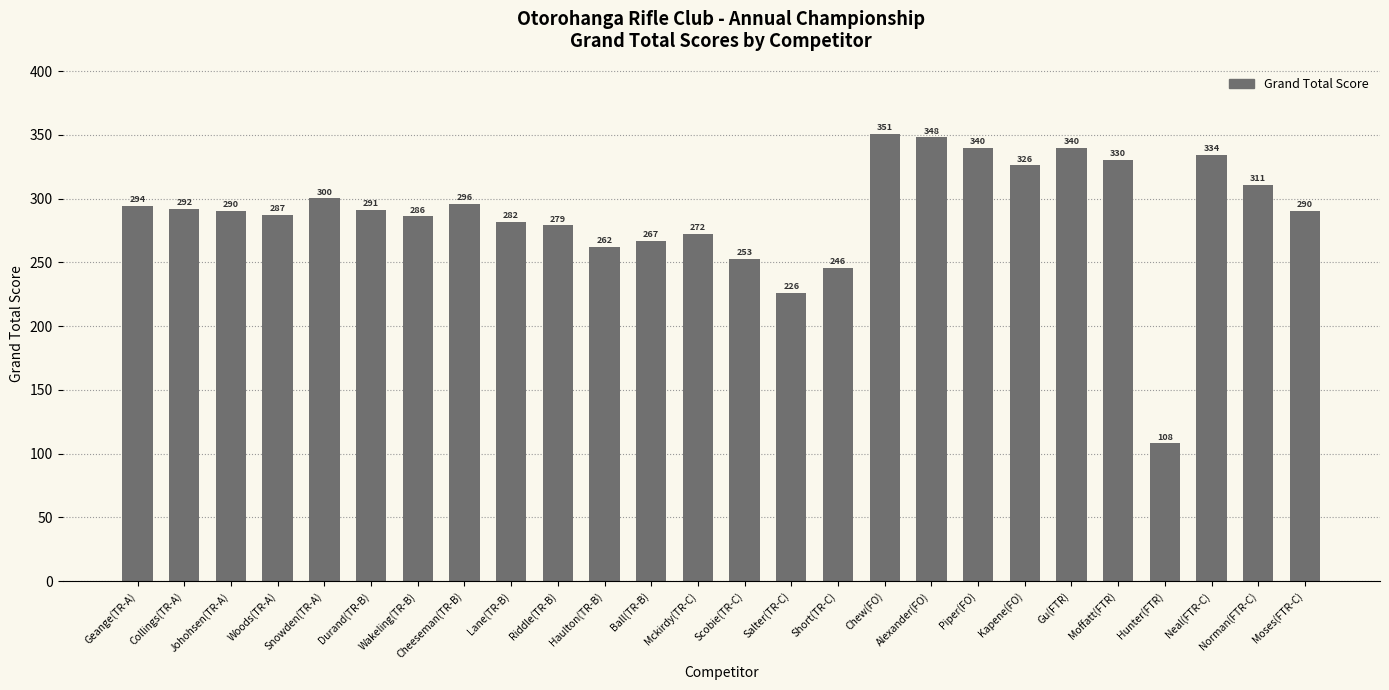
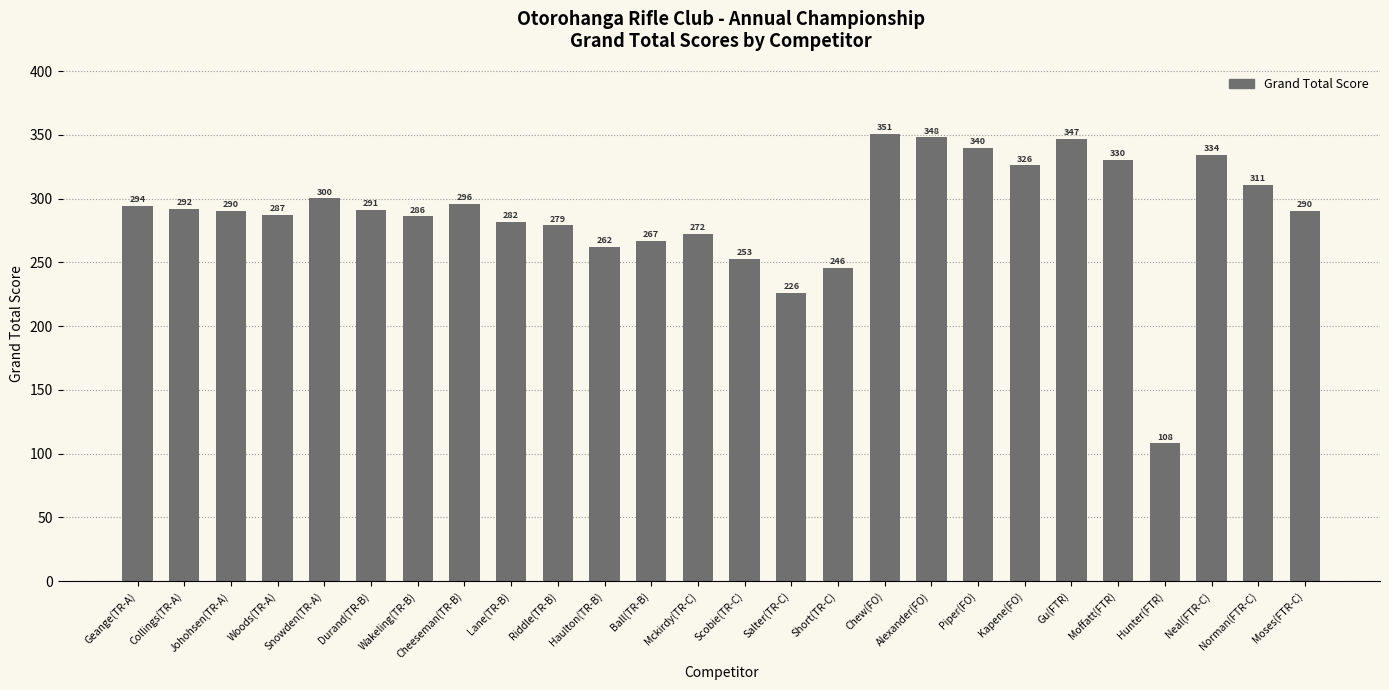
Gu(FTR): 340 -> 347
